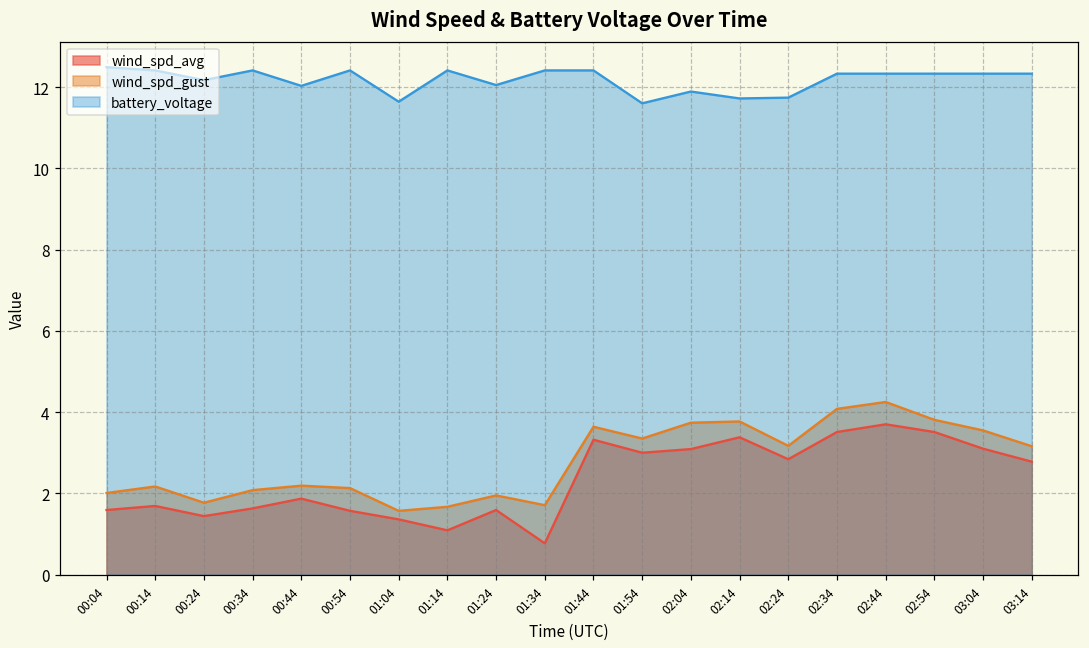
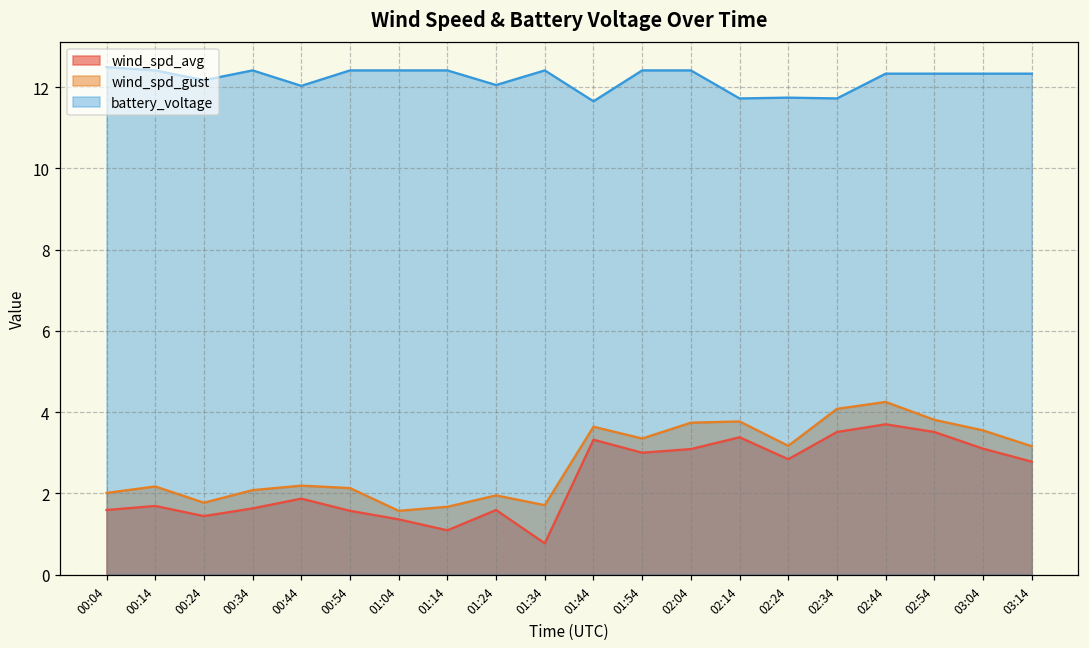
battery_voltage, 01:04: 11.6 -> 12.4
battery_voltage, 01:44: 12.4 -> 11.7
battery_voltage, 01:54: 11.6 -> 12.4
battery_voltage, 02:04: 11.9 -> 12.4
battery_voltage, 02:34: 12.3 -> 11.7
